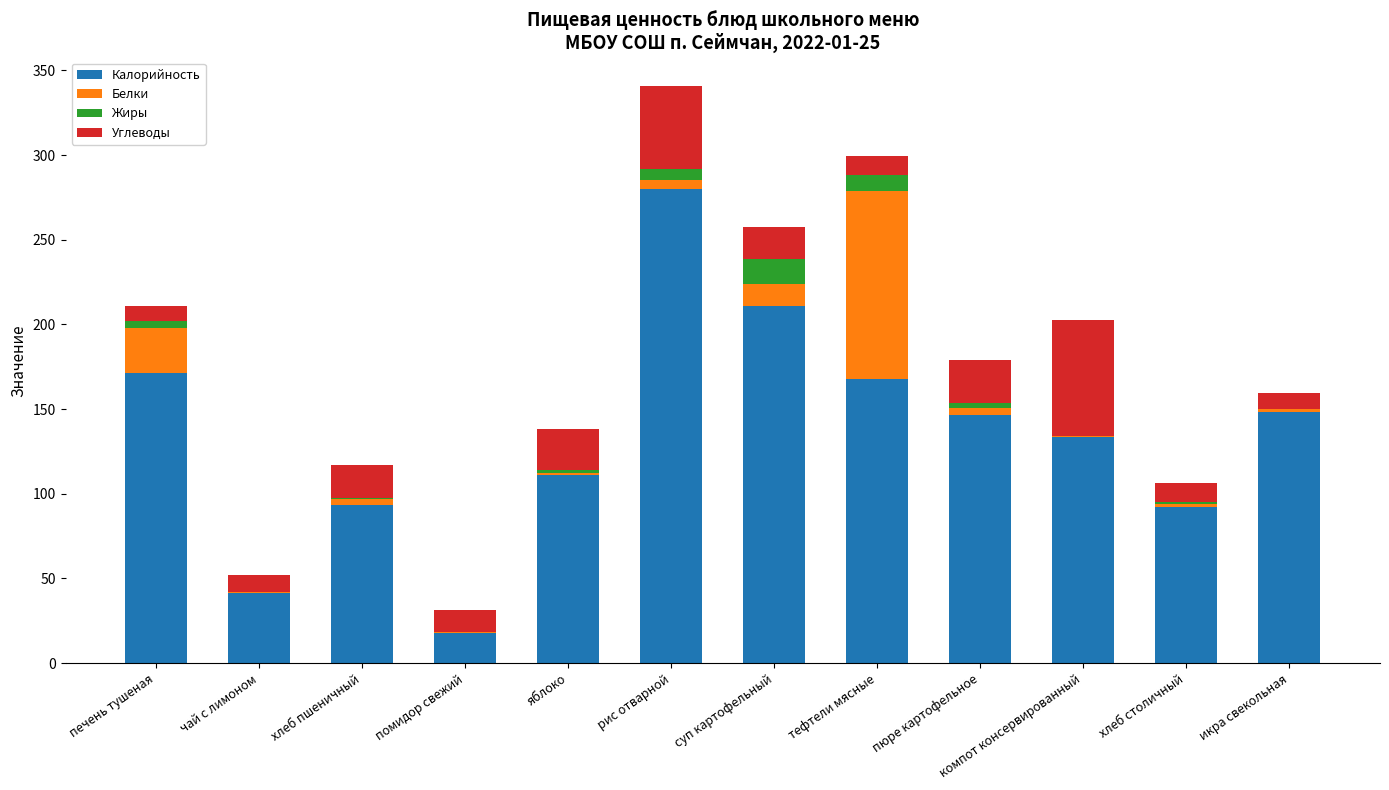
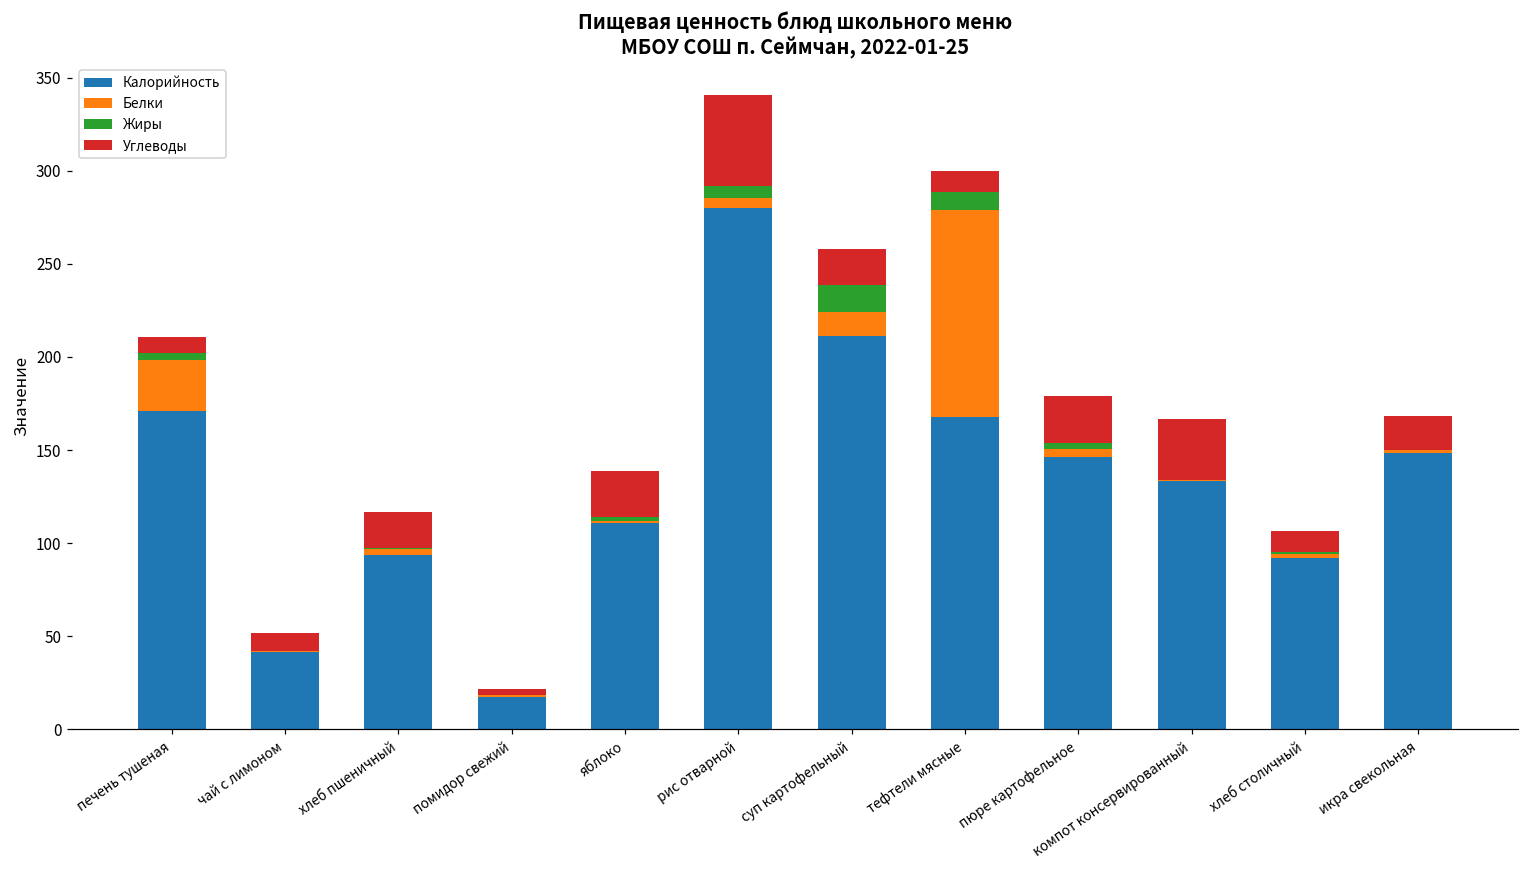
Углеводы, помидор свежий: 13 -> 3
Углеводы, компот консервированный: 69 -> 32
Углеводы, икра свекольная: 9 -> 18
